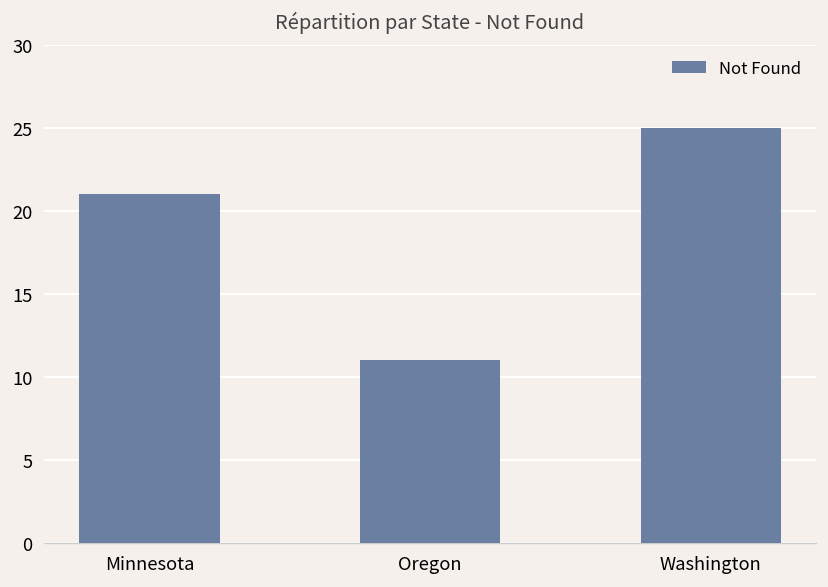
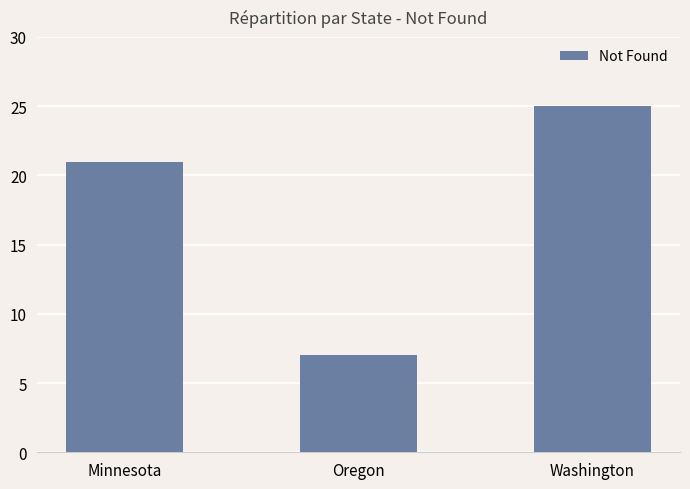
Oregon: 11 -> 7
